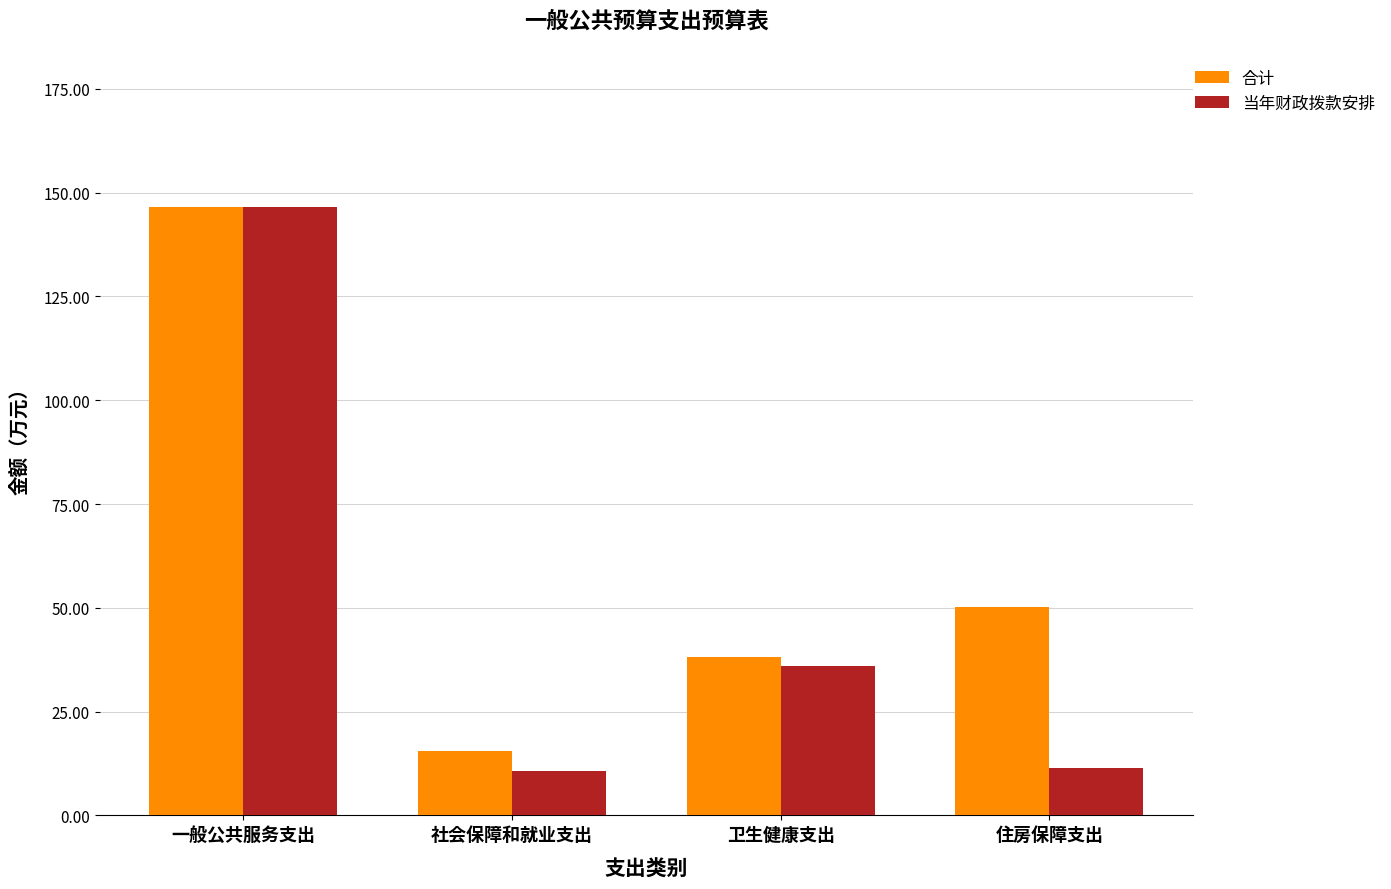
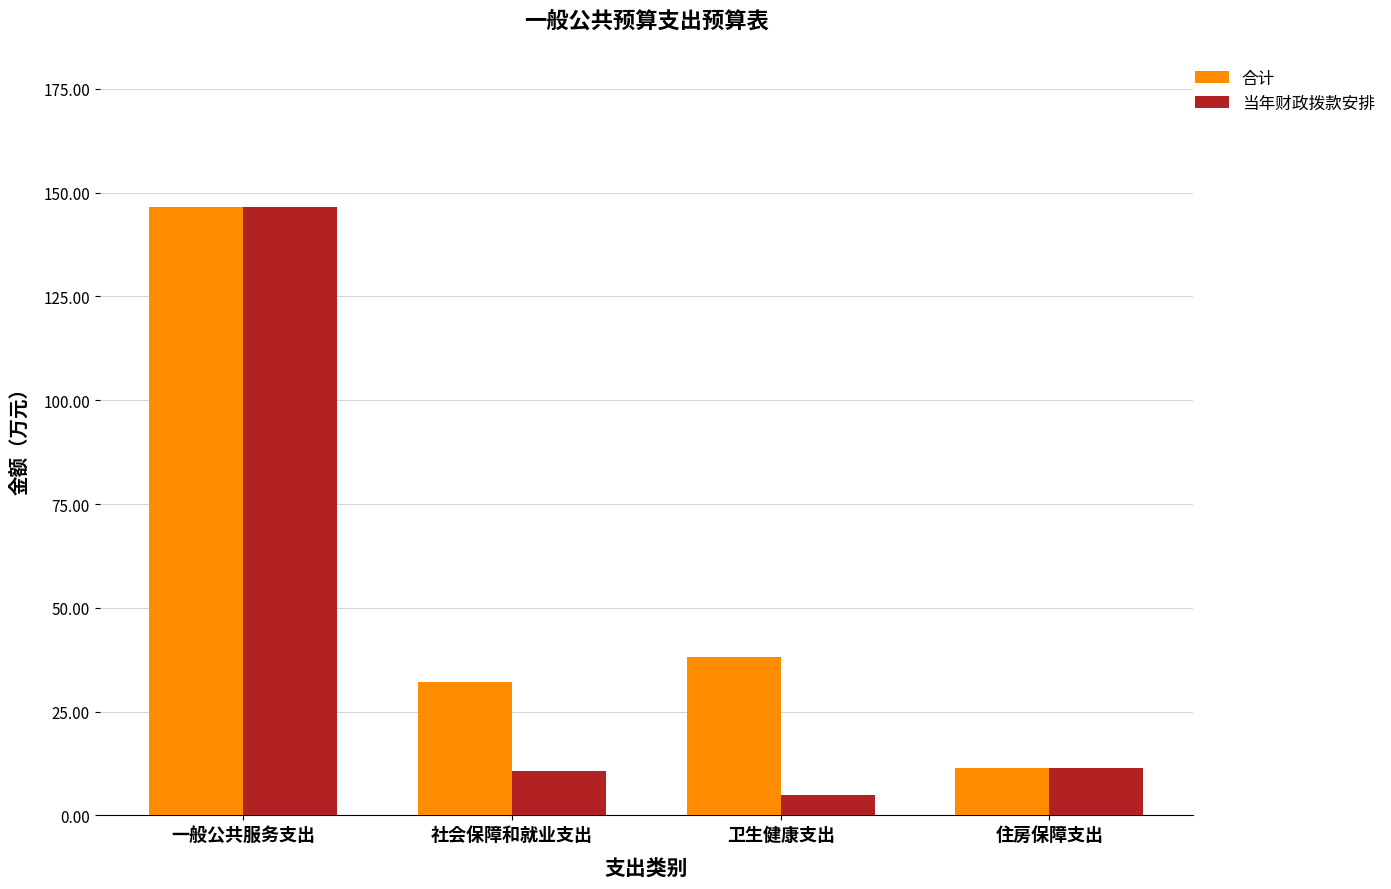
合计, 社会保障和就业支出: 15 -> 32
当年财政拨款安排, 卫生健康支出: 36 -> 5
合计, 住房保障支出: 50 -> 11
